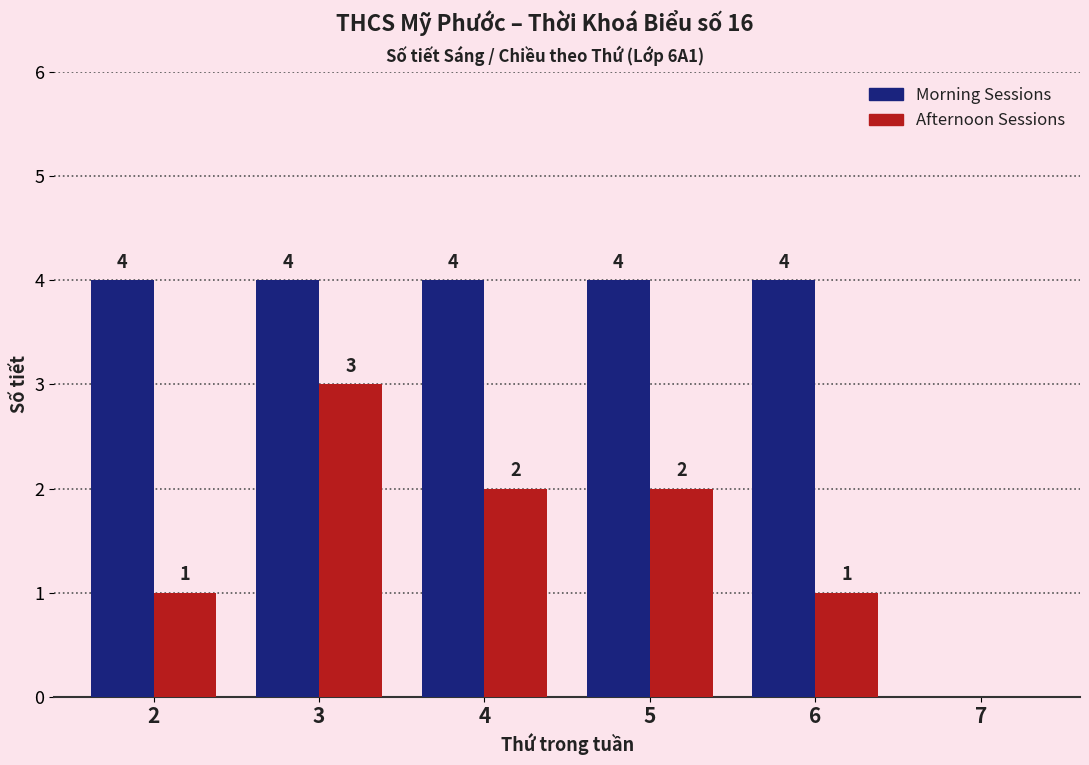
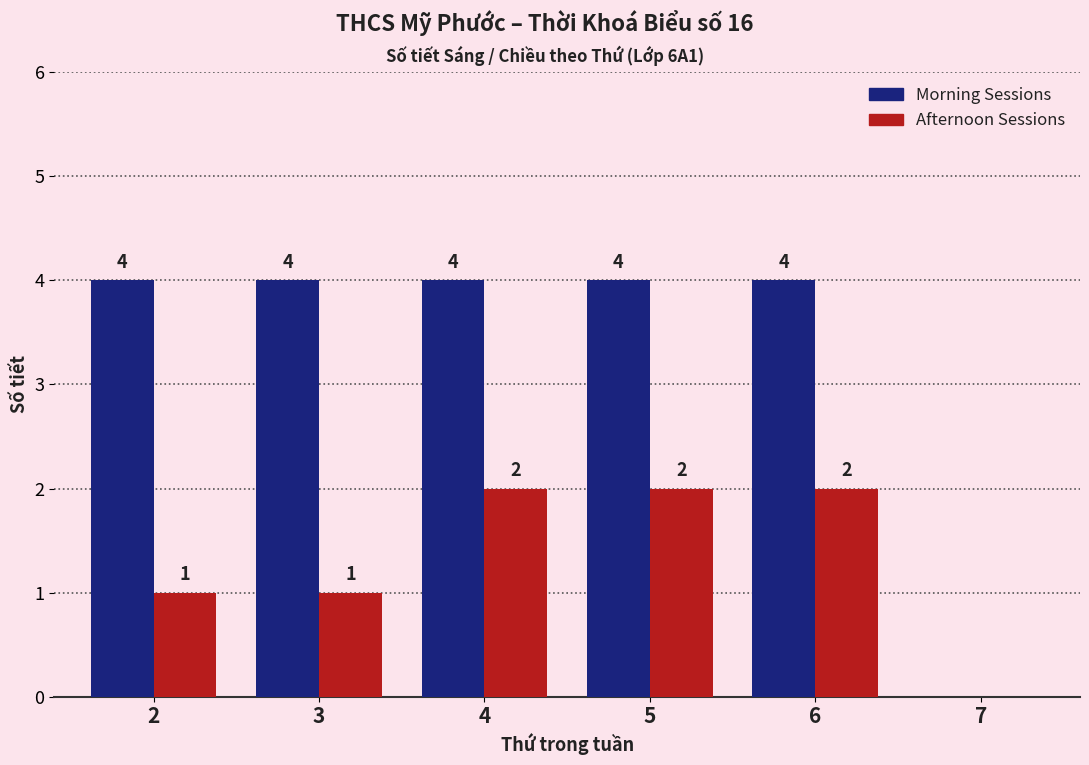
Afternoon Sessions, 3: 3 -> 1
Afternoon Sessions, 6: 1 -> 2
